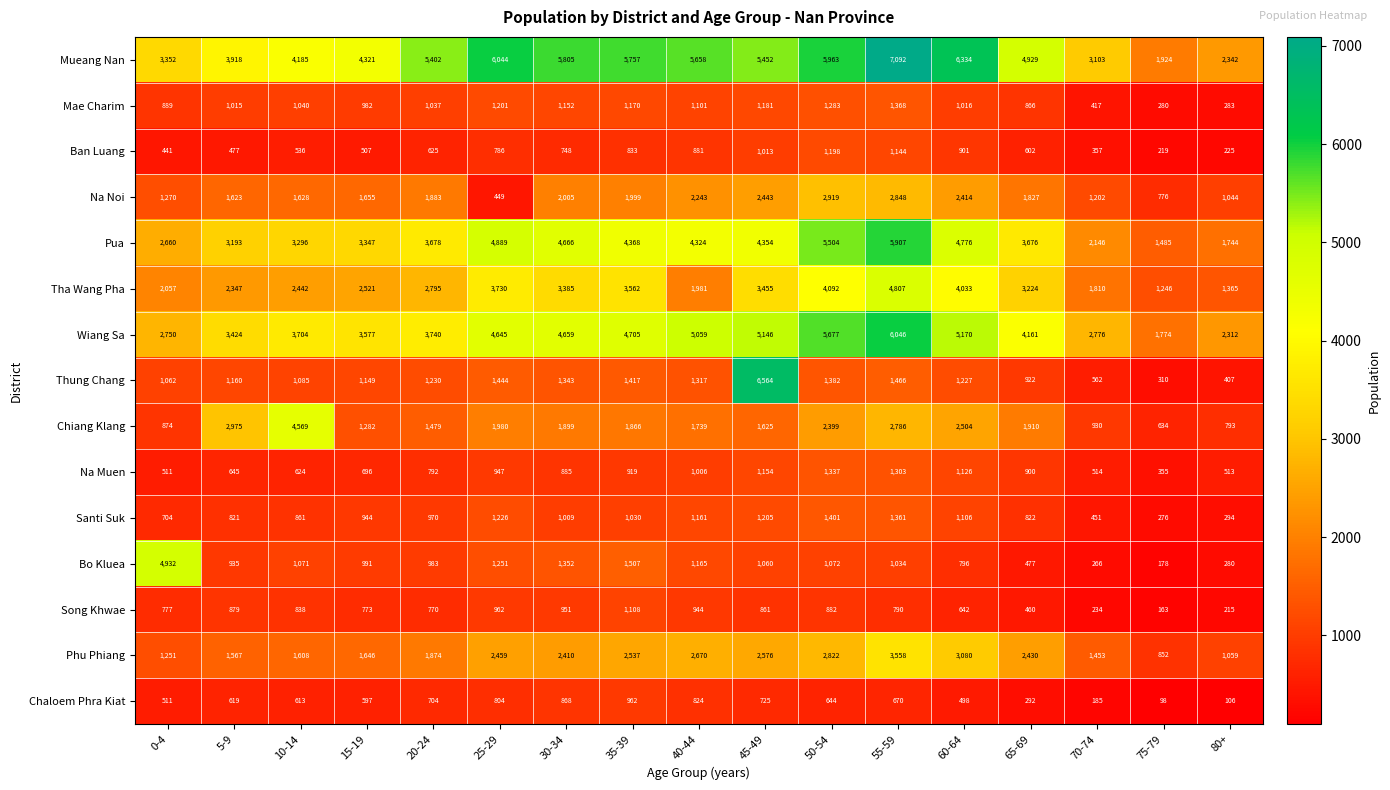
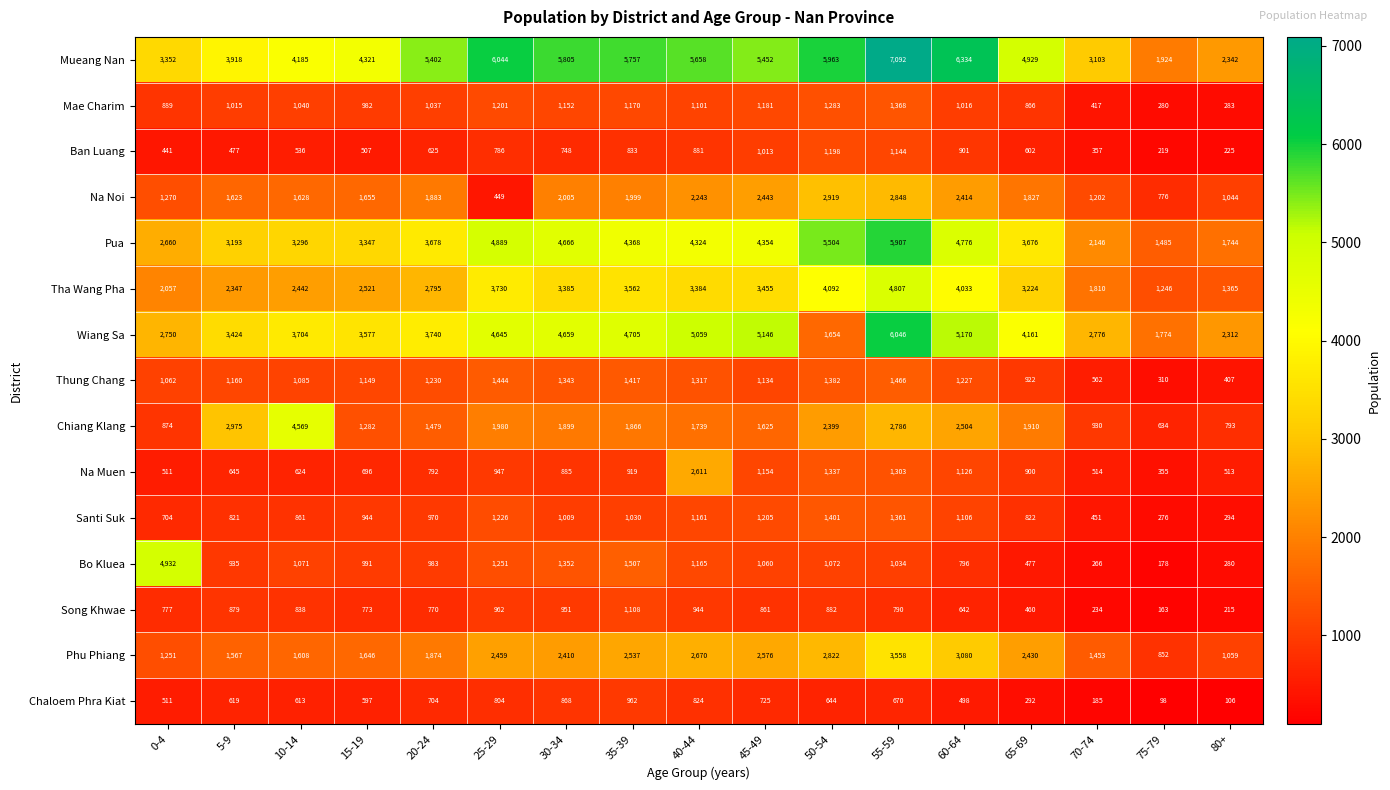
Tha Wang Pha, 40-44: 1,981 -> 3,384
Wiang Sa, 50-54: 5,677 -> 1,654
Thung Chang, 45-49: 6,564 -> 1,134
Na Muen, 40-44: 1,006 -> 2,611
